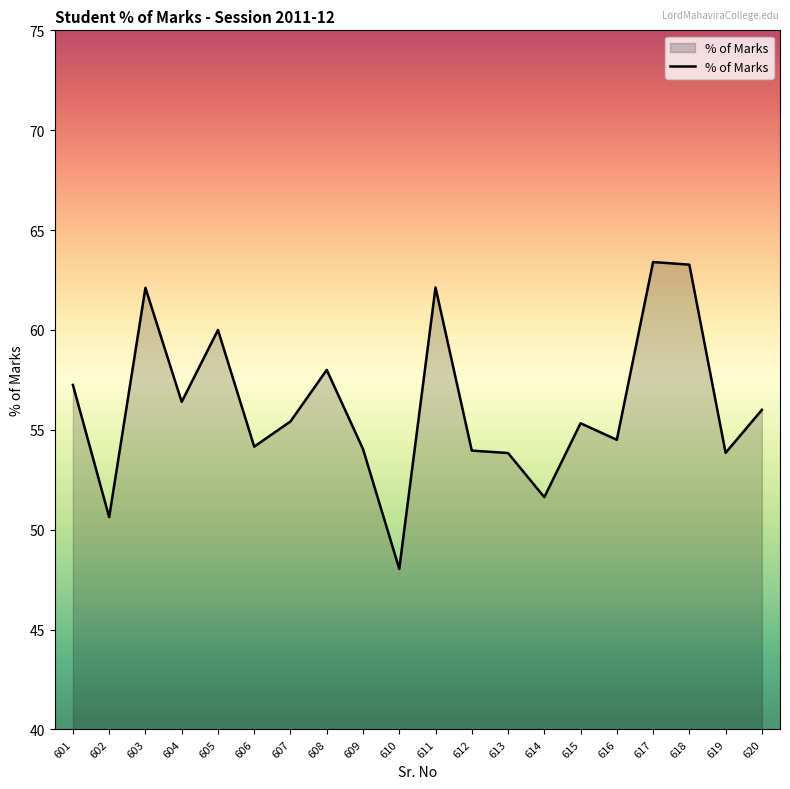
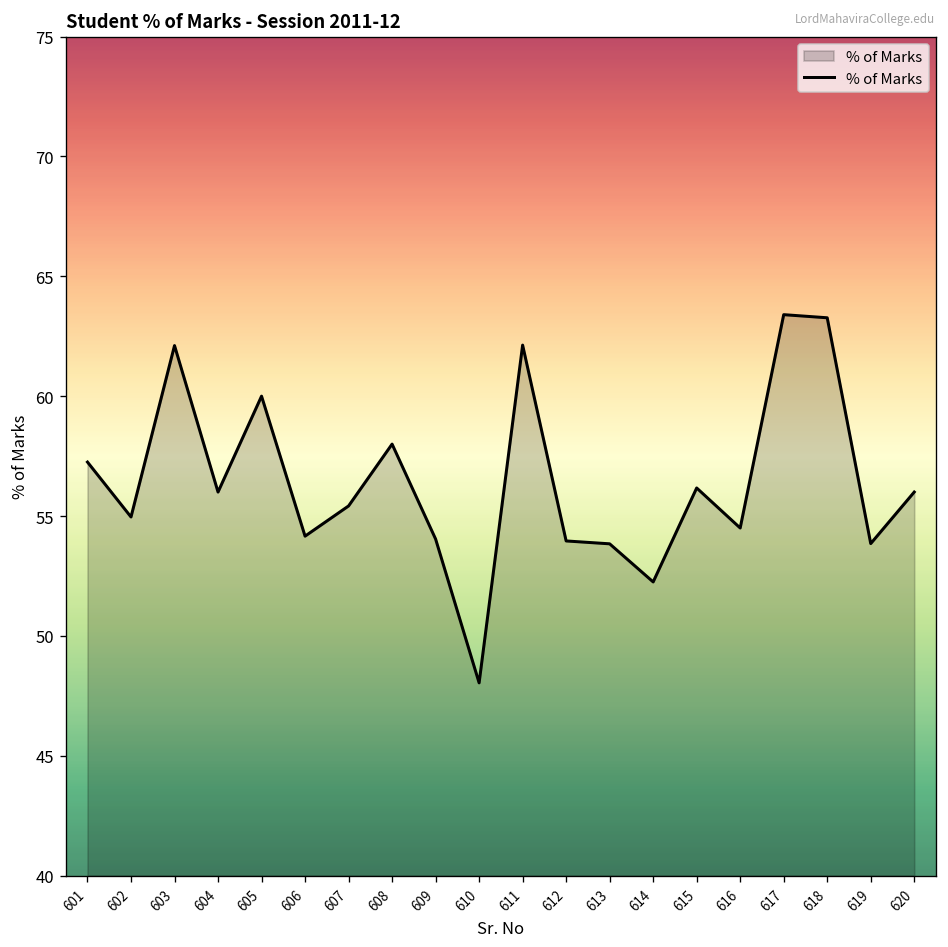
602: 50.6 -> 55.0
604: 56.4 -> 56.0
614: 51.6 -> 52.3
615: 55.3 -> 56.2
